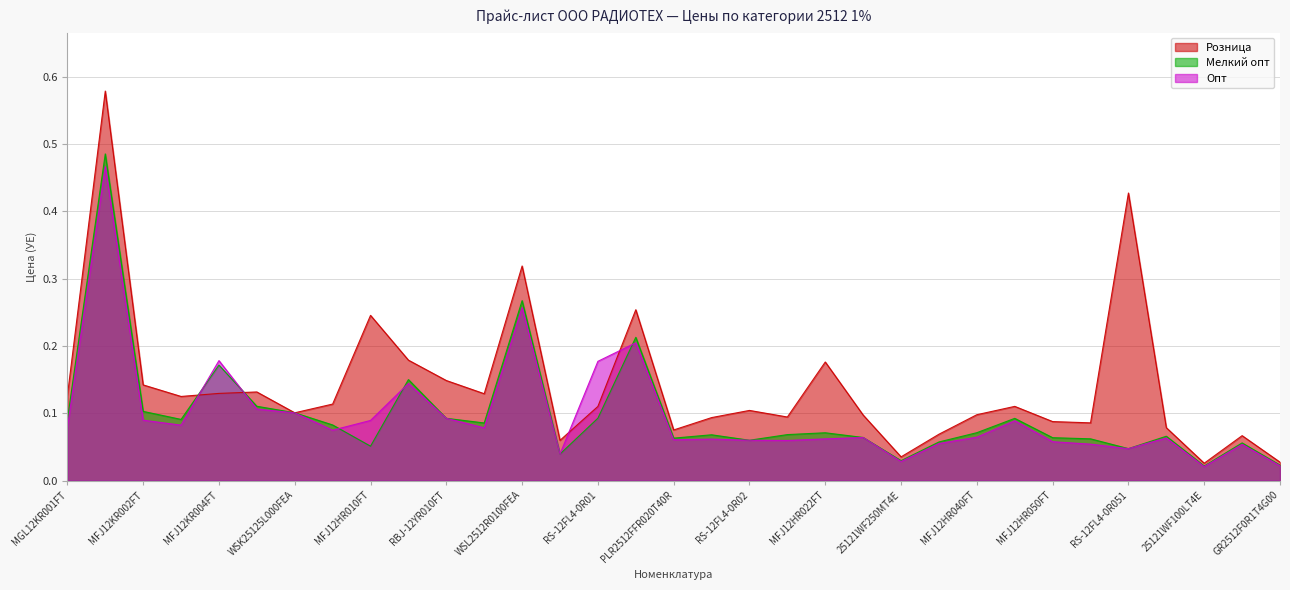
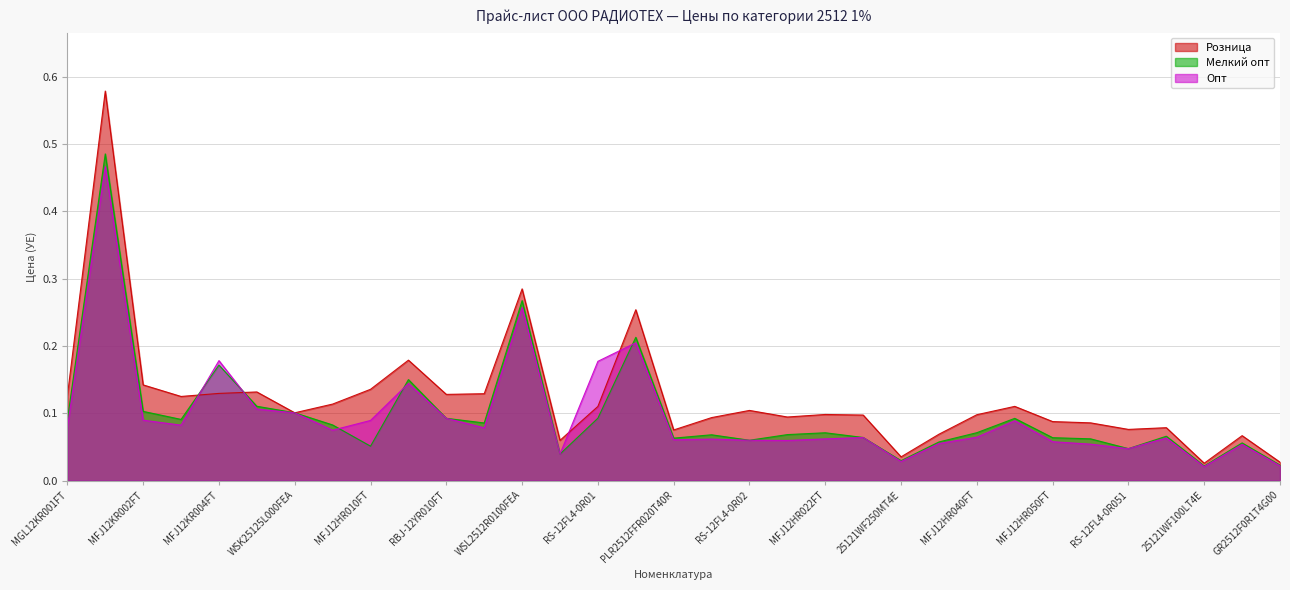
Розница, MFJ12HR010FT: 0.25 -> 0.14
Розница, RBJ-12YR010FT: 0.15 -> 0.13
Розница, WSL2512R0100FEA: 0.32 -> 0.29
Розница, MFJ12HR022FT: 0.18 -> 0.10
Розница, RS-12FL4-0R051: 0.43 -> 0.08
